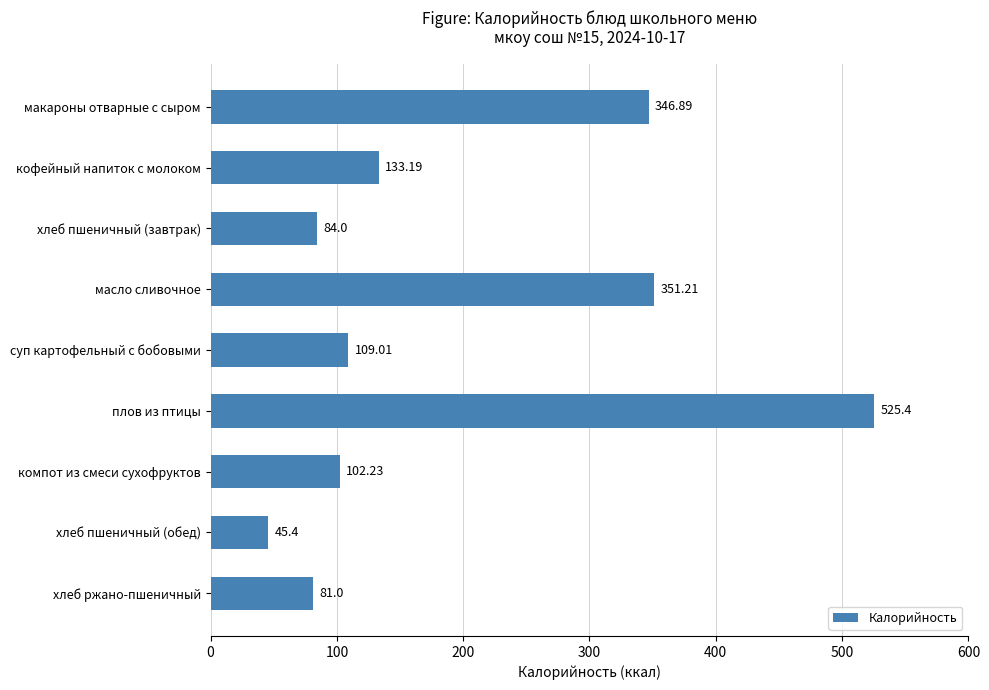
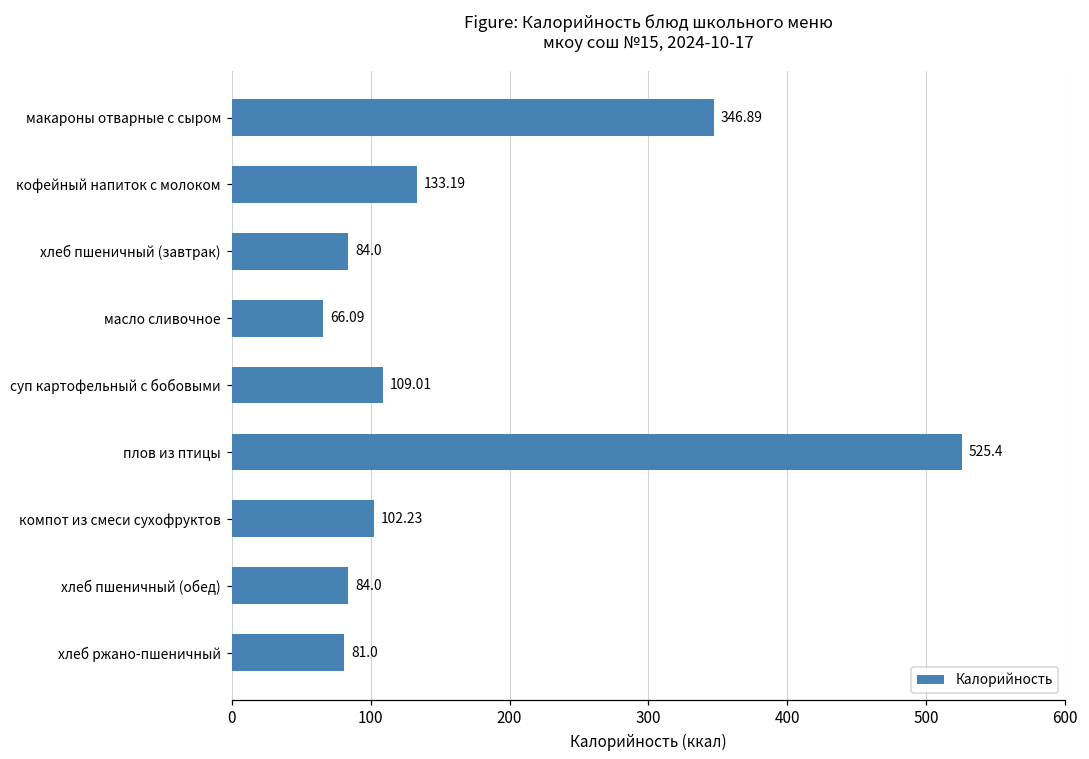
масло сливочное: 351.21 -> 66.09
хлеб пшеничный (обед): 45.4 -> 84.0
